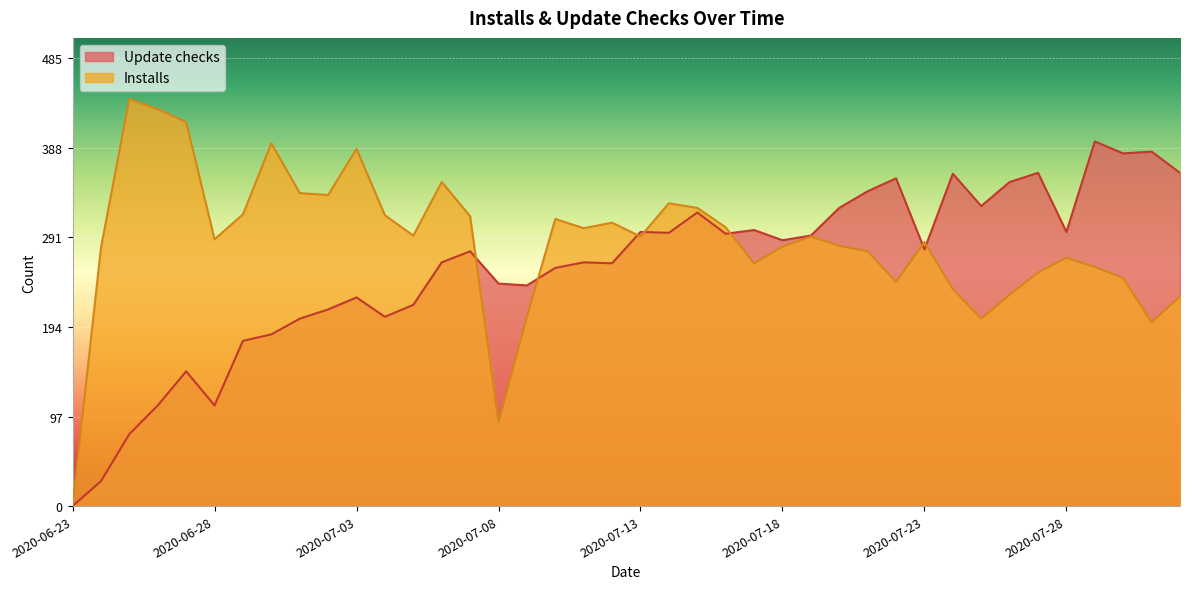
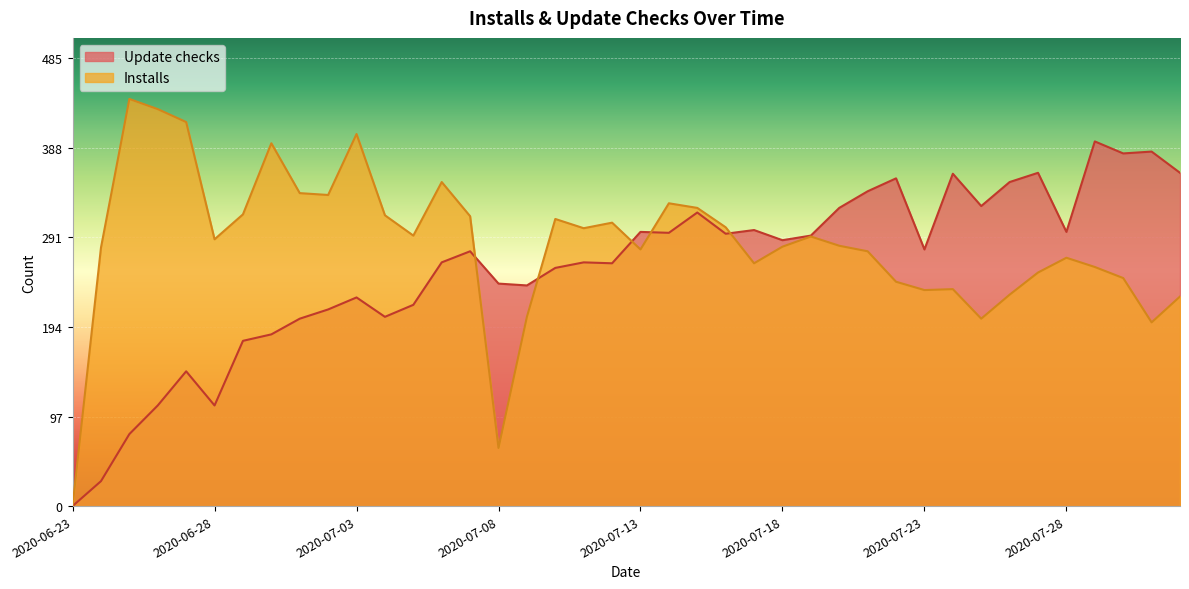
Installs, 2020-07-03: 390 -> 400
Installs, 2020-07-08: 90 -> 60
Installs, 2020-07-13: 290 -> 280
Installs, 2020-07-23: 290 -> 230
